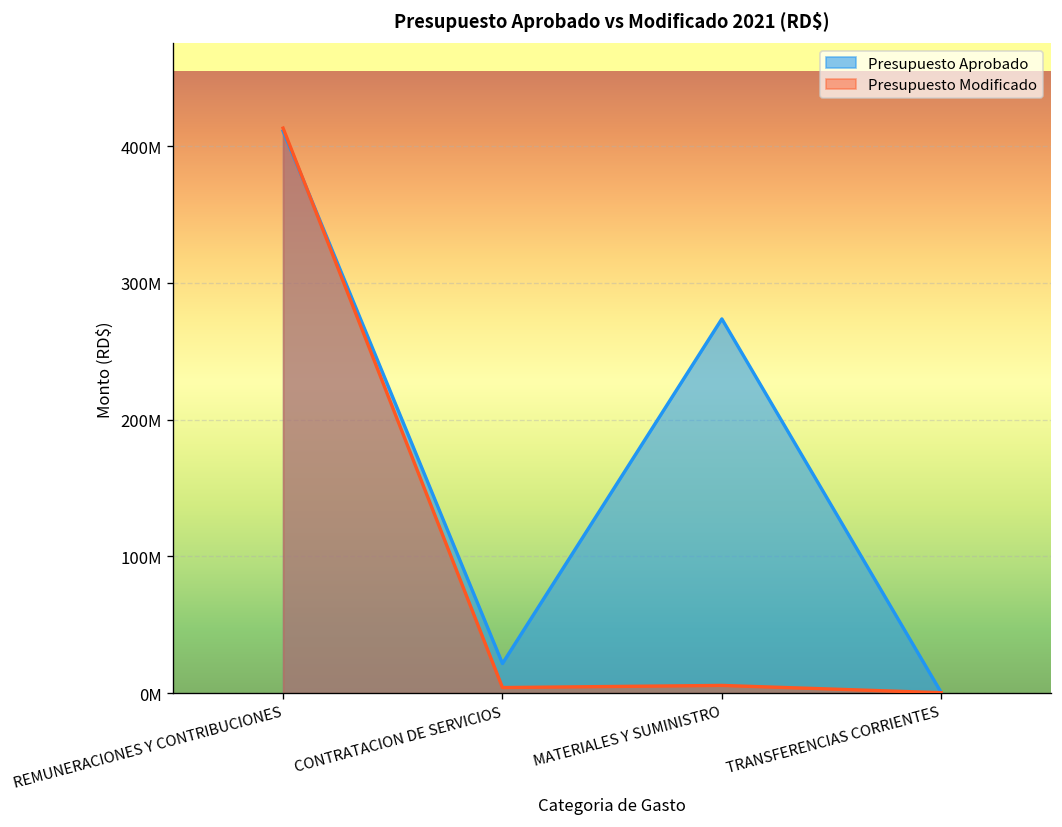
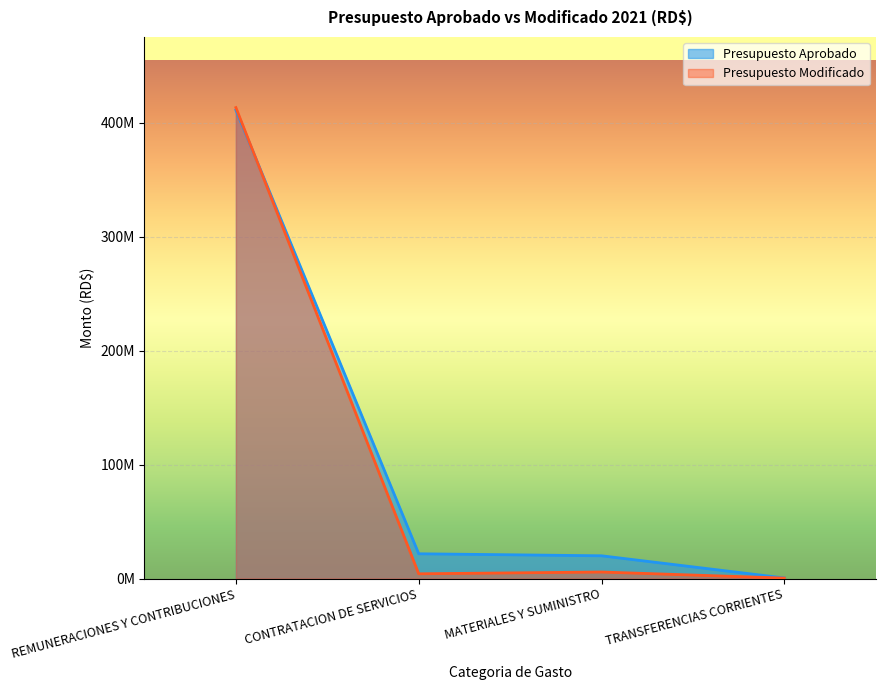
Presupuesto Aprobado, MATERIALES Y SUMINISTRO: 274000000 -> 20000000
